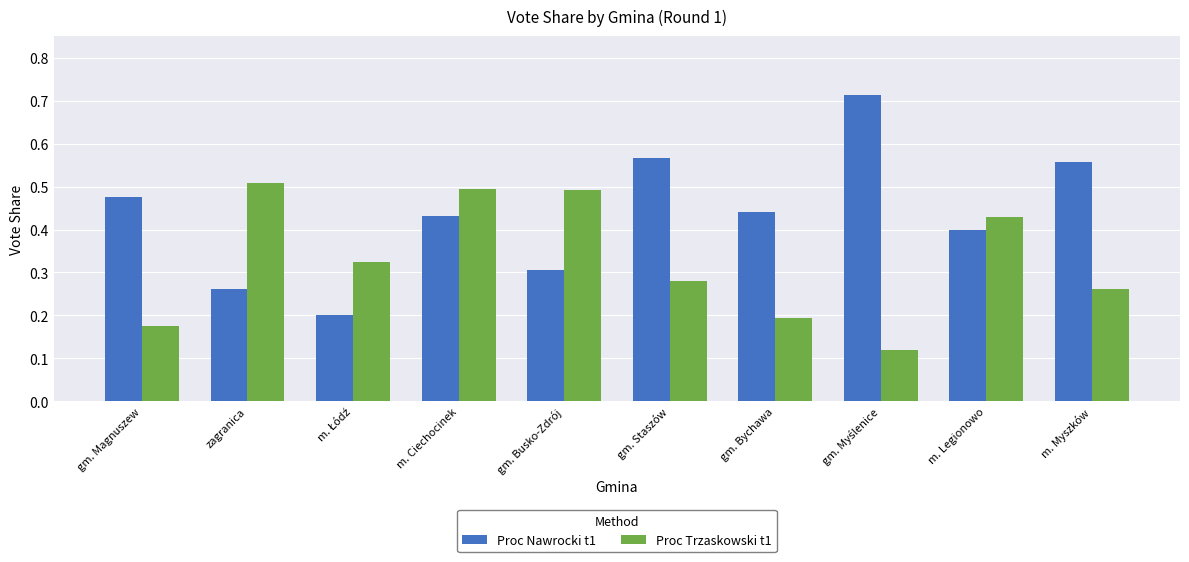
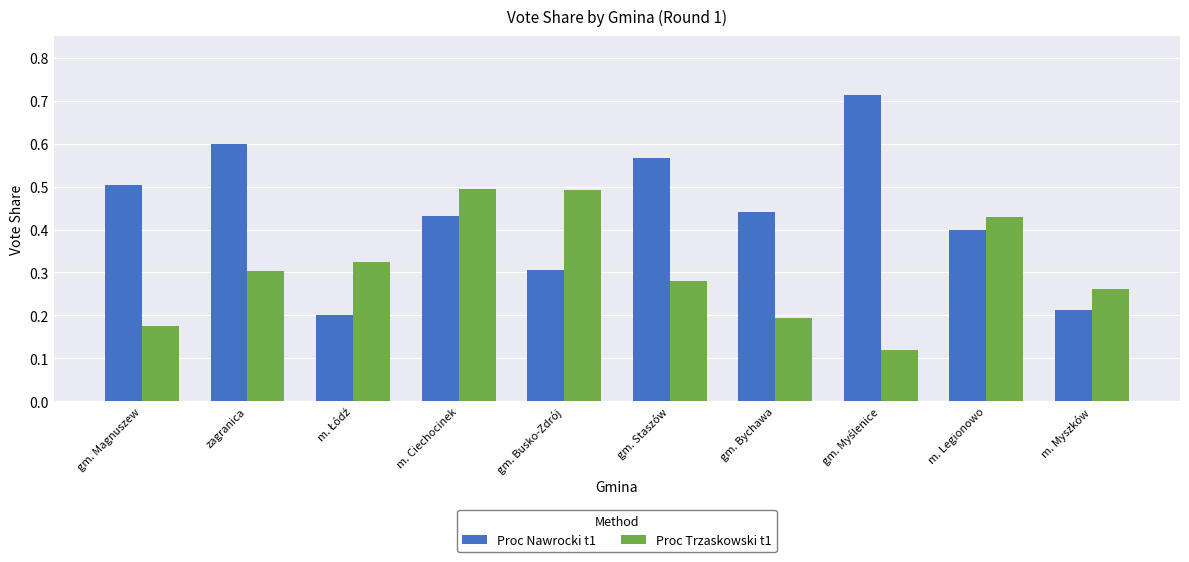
Proc Nawrocki t1, gm. Magnuszew: 0.48 -> 0.50
Proc Nawrocki t1, zagranica: 0.26 -> 0.60
Proc Trzaskowski t1, zagranica: 0.51 -> 0.30
Proc Nawrocki t1, m. Myszków: 0.56 -> 0.21
